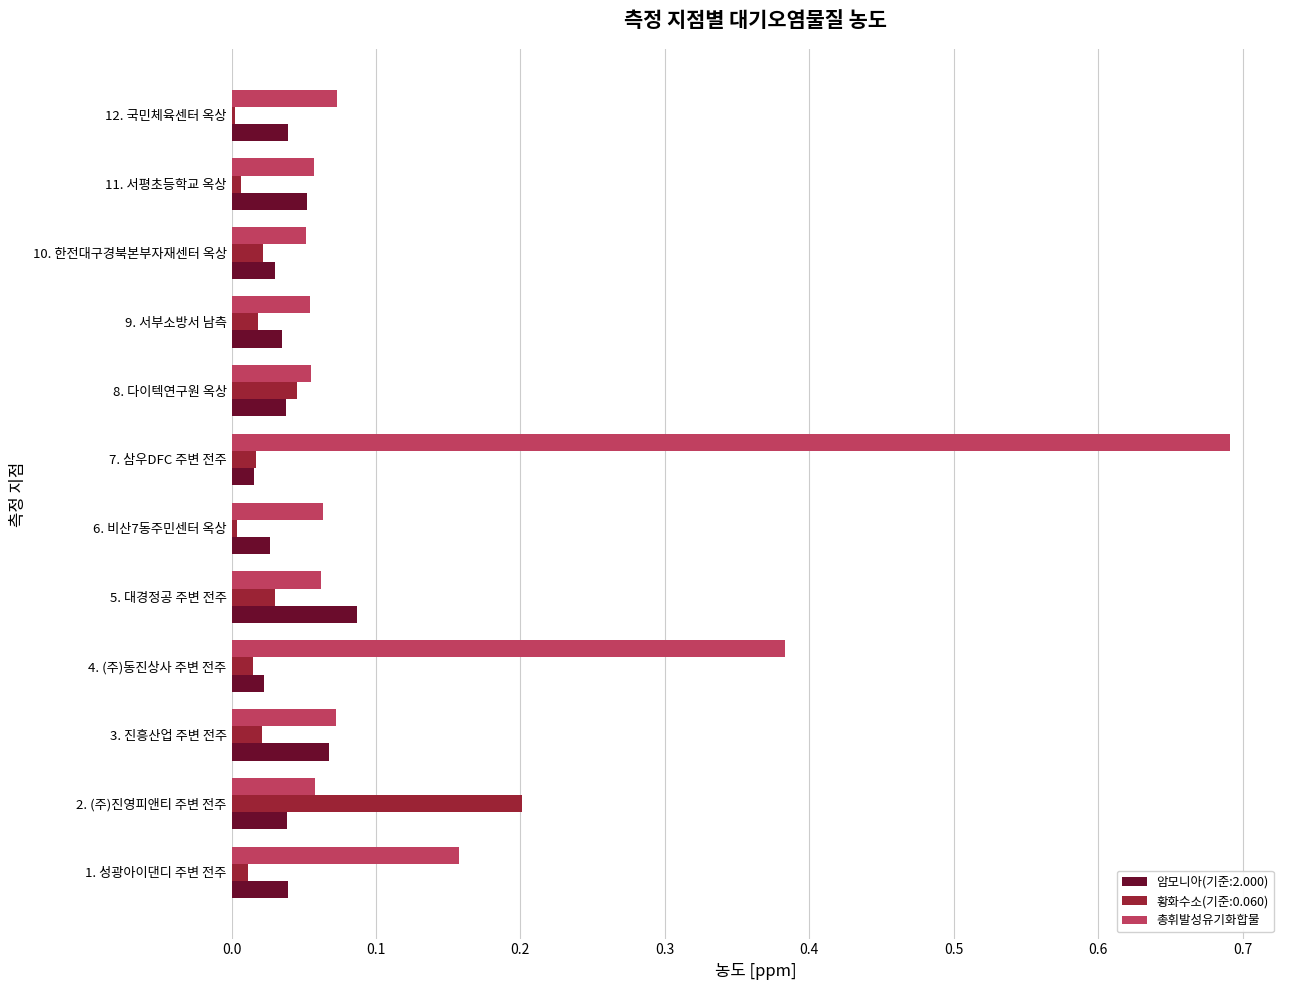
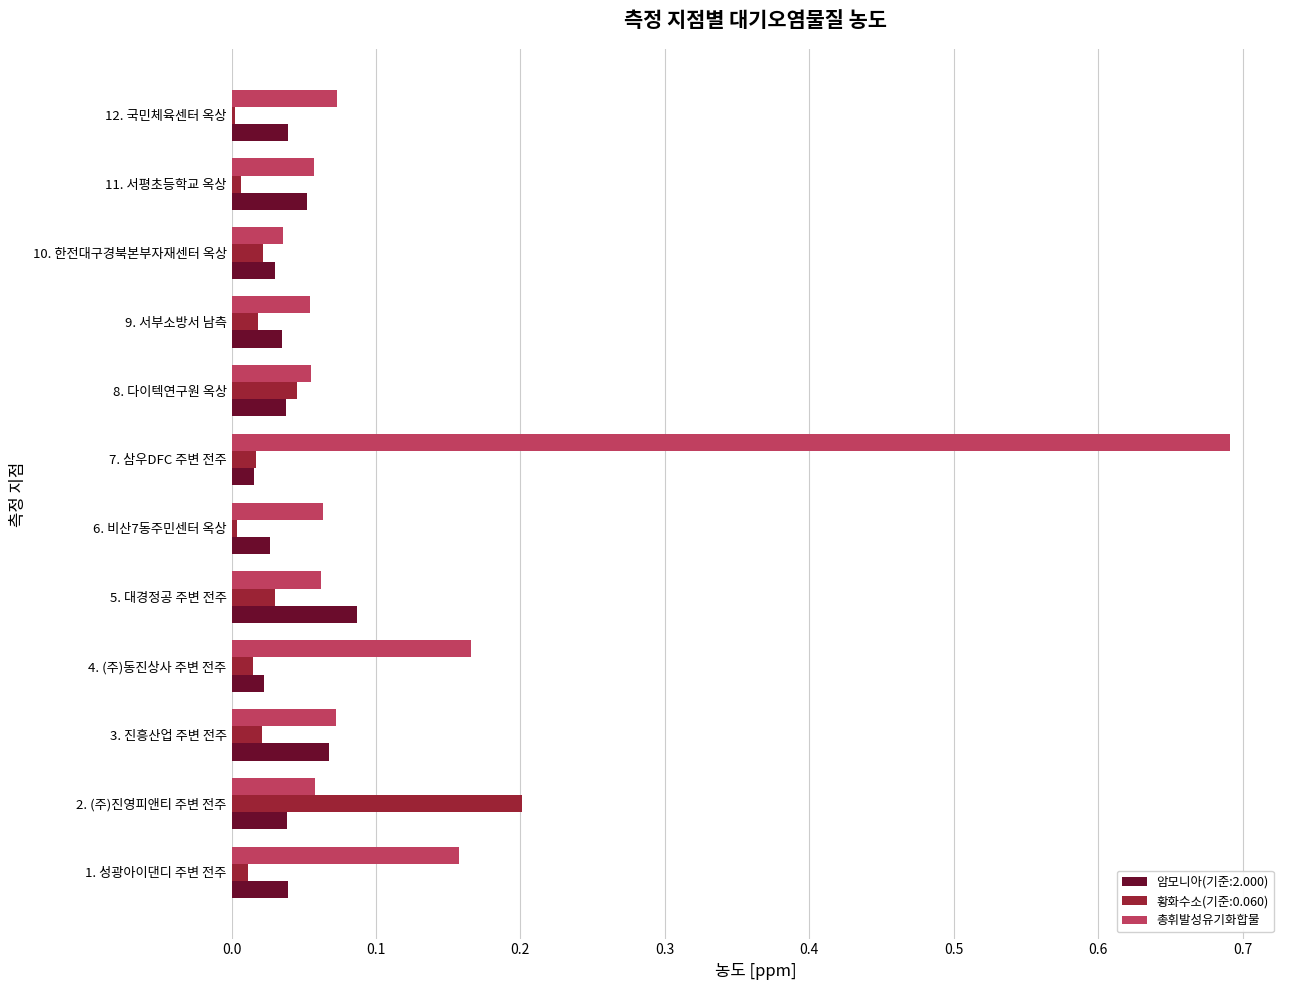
총휘발성유기화합물, 10. 한전대구경북본부자재센터 옥상: 0.052 -> 0.036
총휘발성유기화합물, 4. (주)동진상사 주변 전주: 0.383 -> 0.166
